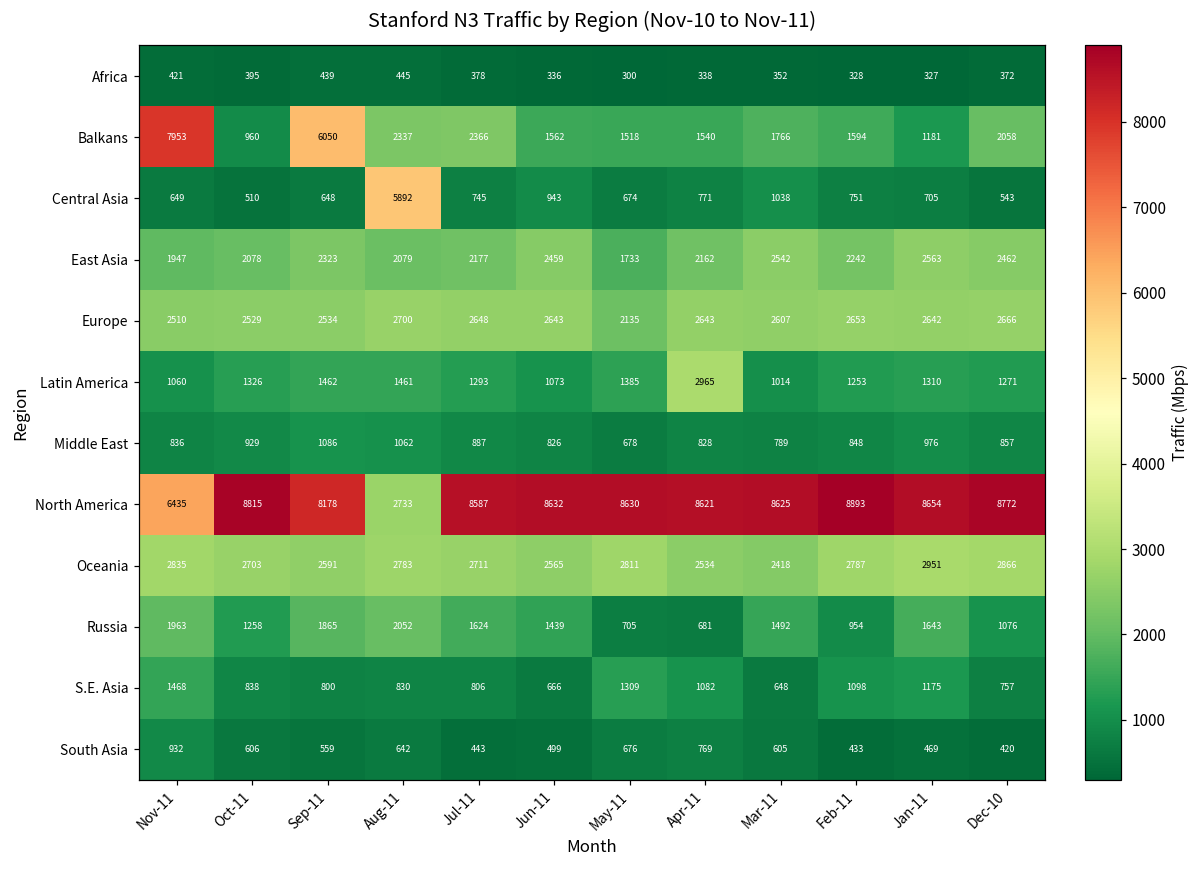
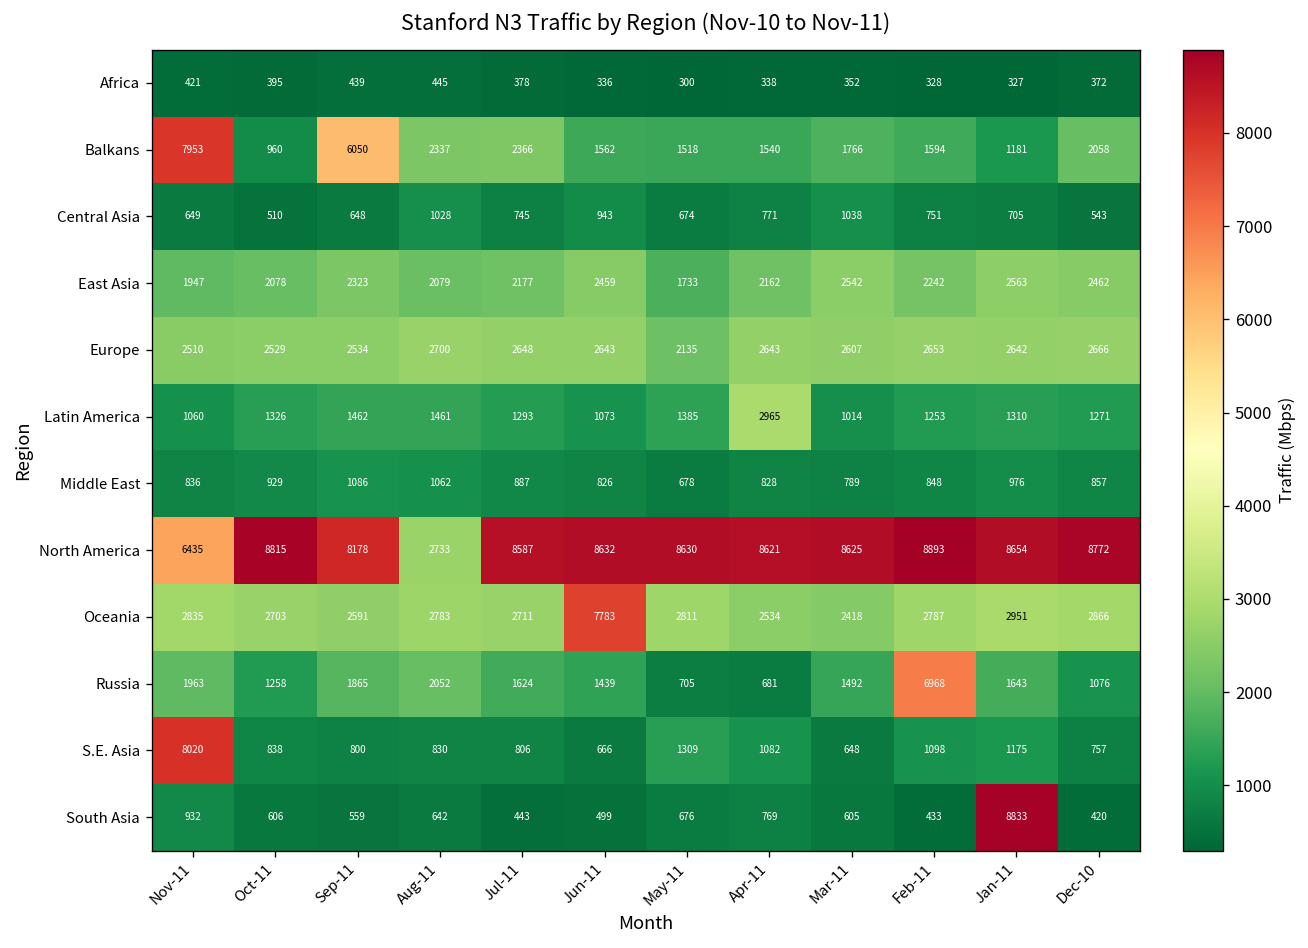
Central Asia, Aug-11: 5892 -> 1028
Oceania, Jun-11: 2565 -> 7783
Russia, Feb-11: 954 -> 6968
S.E. Asia, Nov-11: 1468 -> 8020
South Asia, Jan-11: 469 -> 8833
